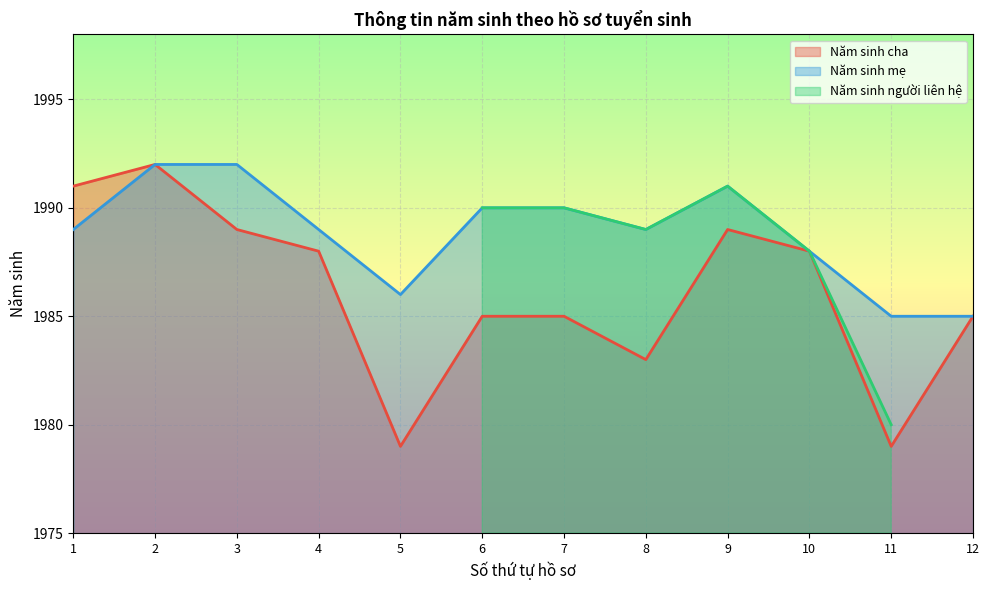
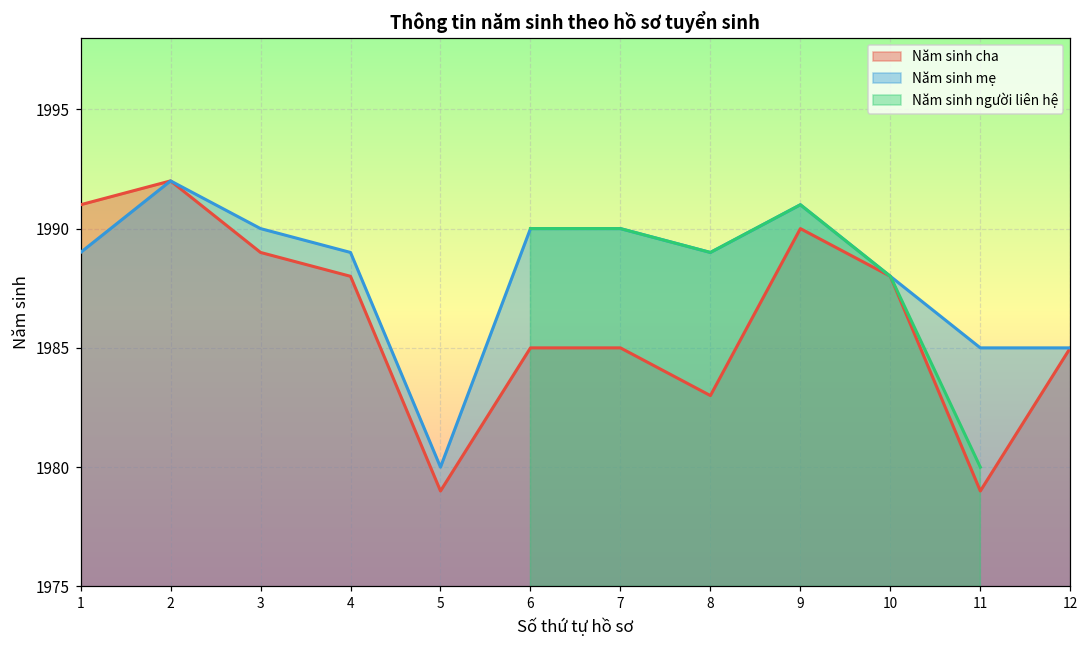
Năm sinh mẹ, 3: 1992 -> 1990
Năm sinh mẹ, 5: 1986 -> 1980
Năm sinh cha, 9: 1989 -> 1990
